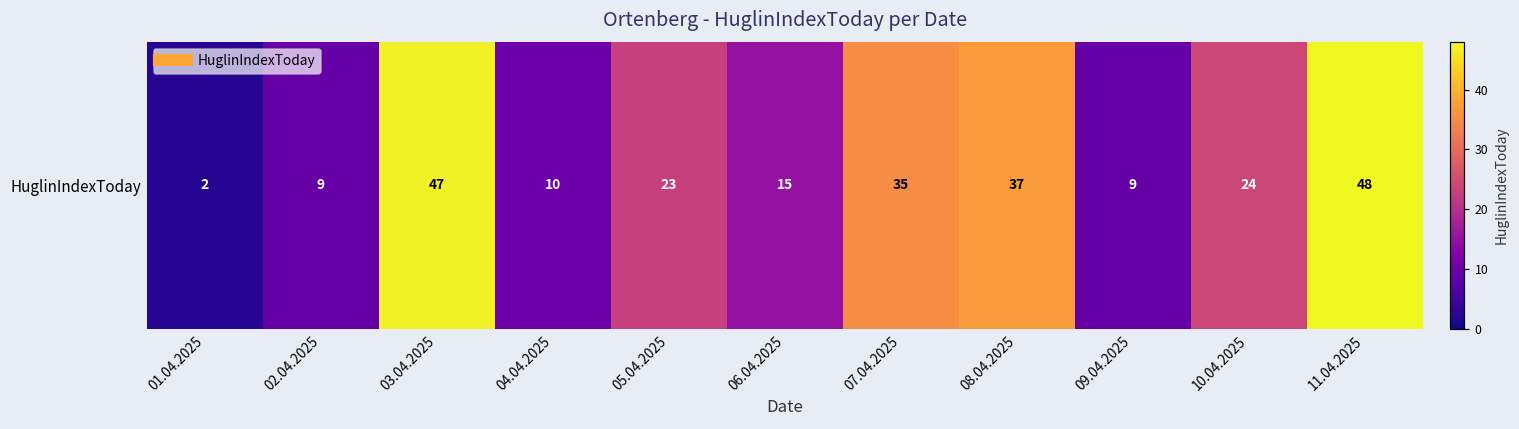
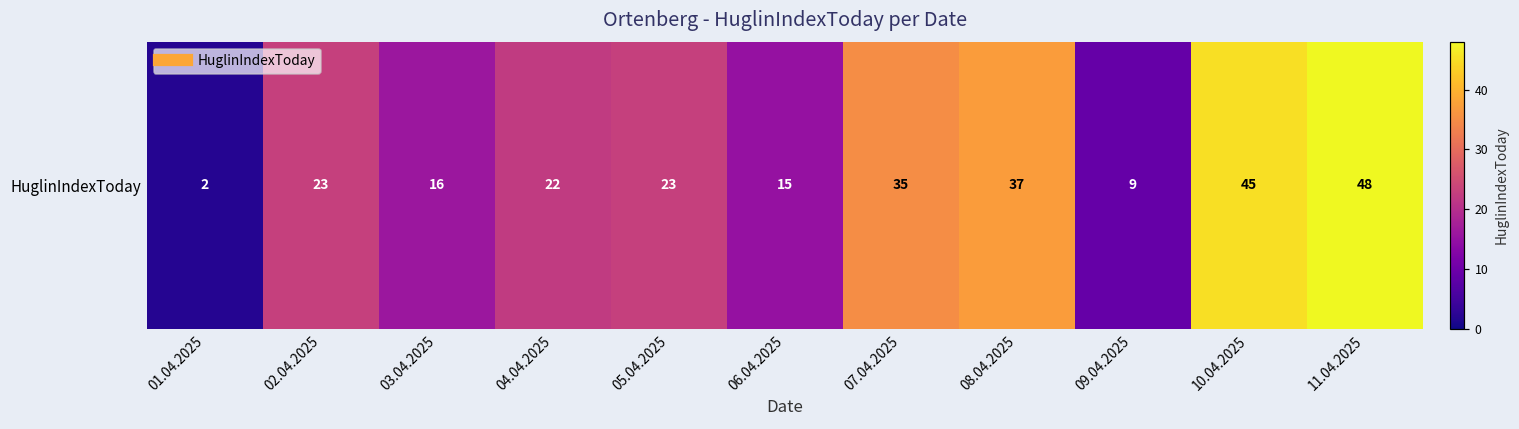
HuglinIndexToday, 02.04.2025: 9 -> 23
HuglinIndexToday, 03.04.2025: 47 -> 16
HuglinIndexToday, 04.04.2025: 10 -> 22
HuglinIndexToday, 10.04.2025: 24 -> 45
